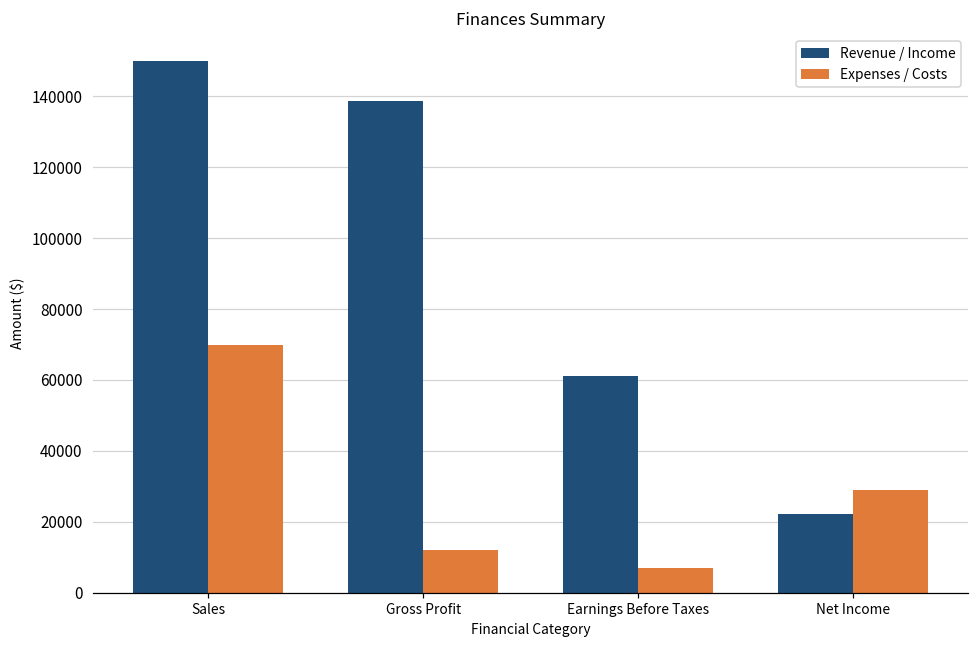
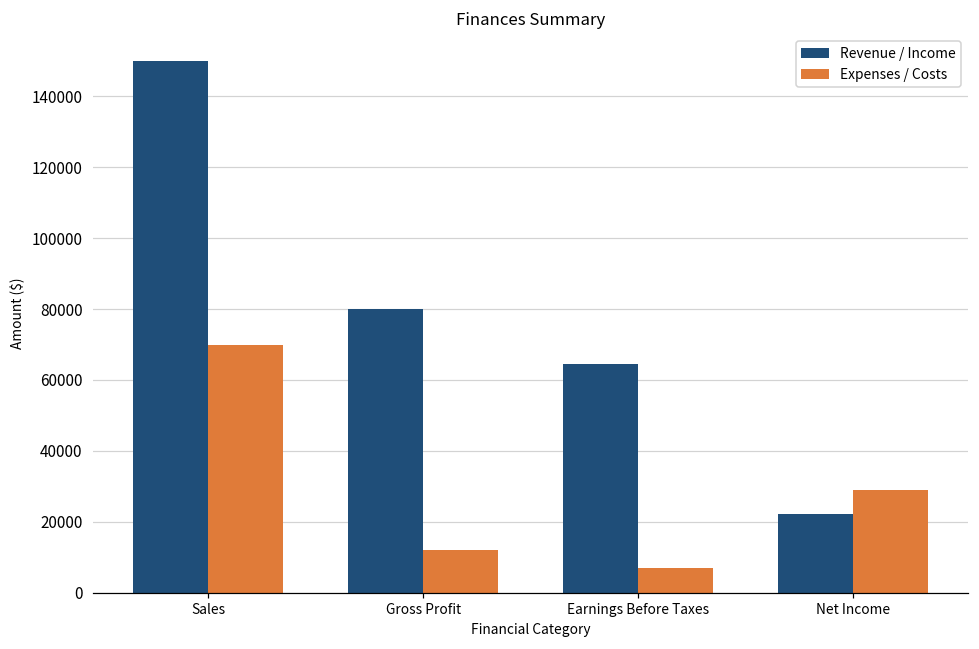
Revenue / Income, Gross Profit: 139000 -> 80000
Revenue / Income, Earnings Before Taxes: 61000 -> 64000
